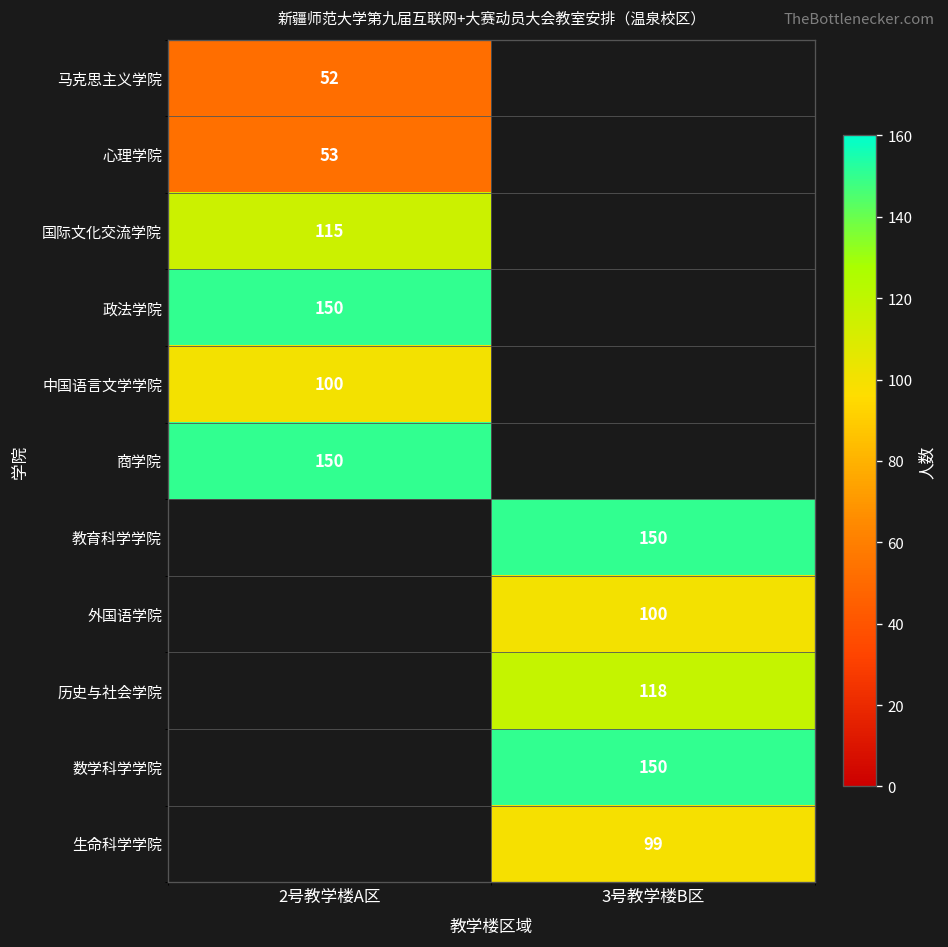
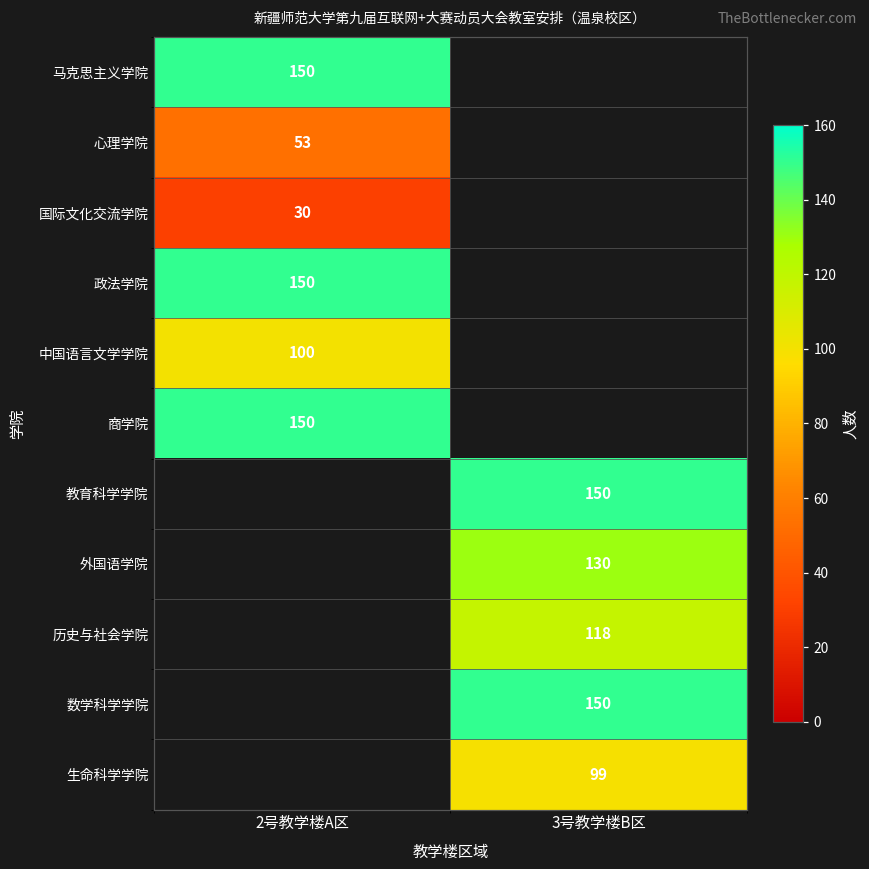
马克思主义学院, 2号教学楼A区: 52 -> 150
国际文化交流学院, 2号教学楼A区: 115 -> 30
外国语学院, 3号教学楼B区: 100 -> 130
